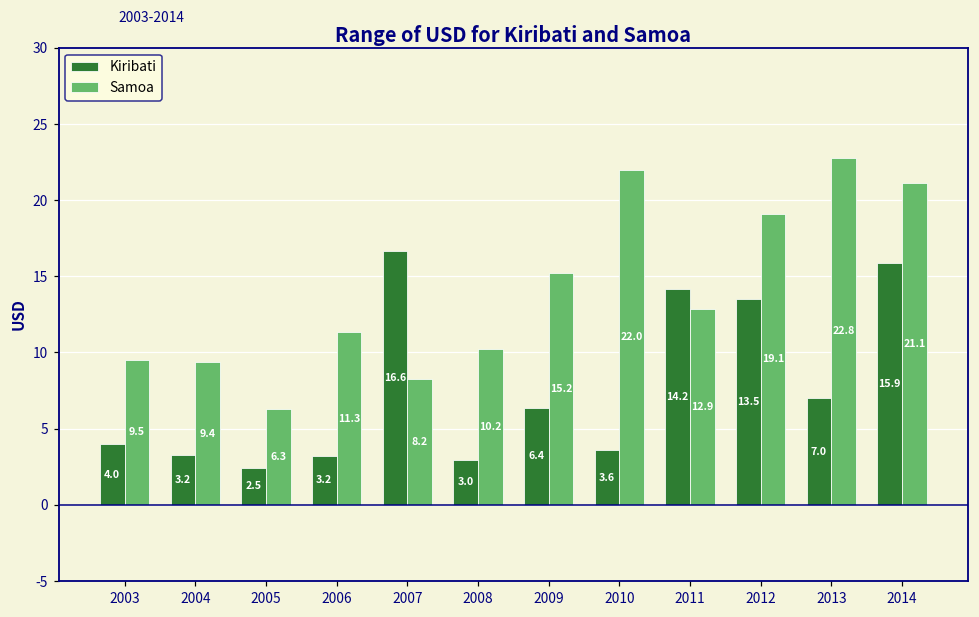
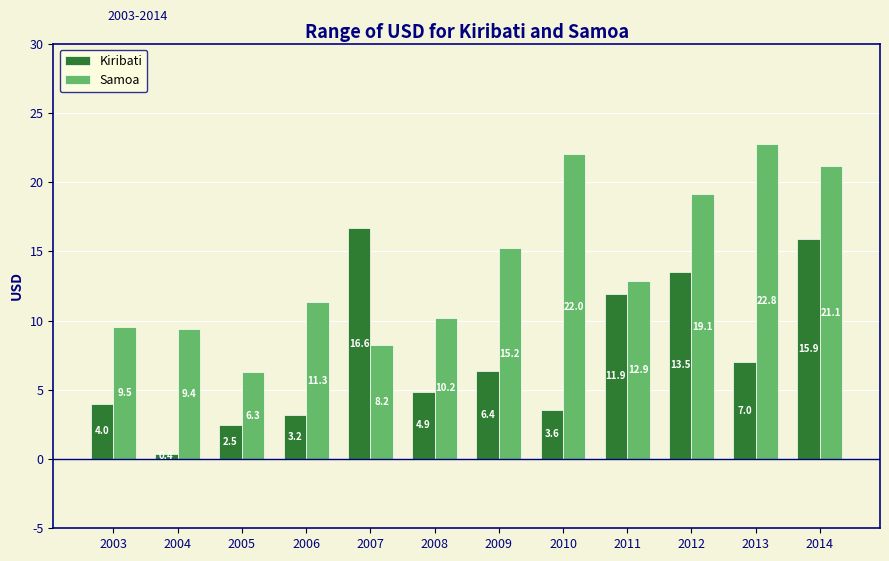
Kiribati, 2004: 3.3 -> 0.4
Kiribati, 2008: 3.0 -> 4.9
Kiribati, 2011: 14.2 -> 11.9
